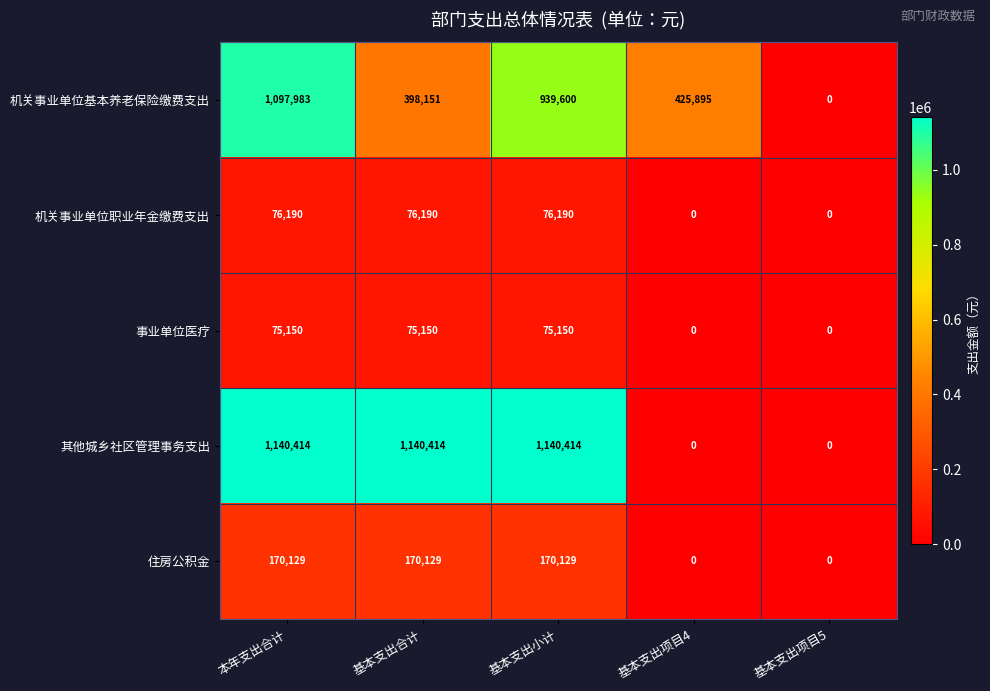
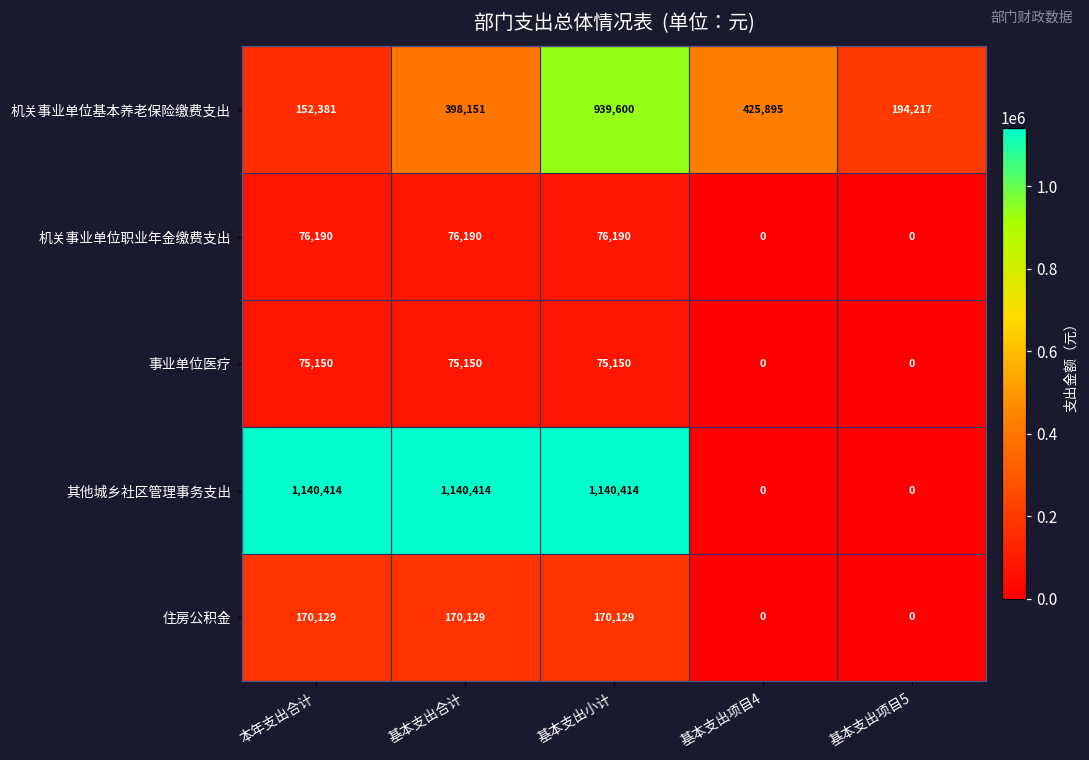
机关事业单位基本养老保险缴费支出, 本年支出合计: 1,097,983 -> 152,381
机关事业单位基本养老保险缴费支出, 基本支出项目5: 0 -> 194,217
